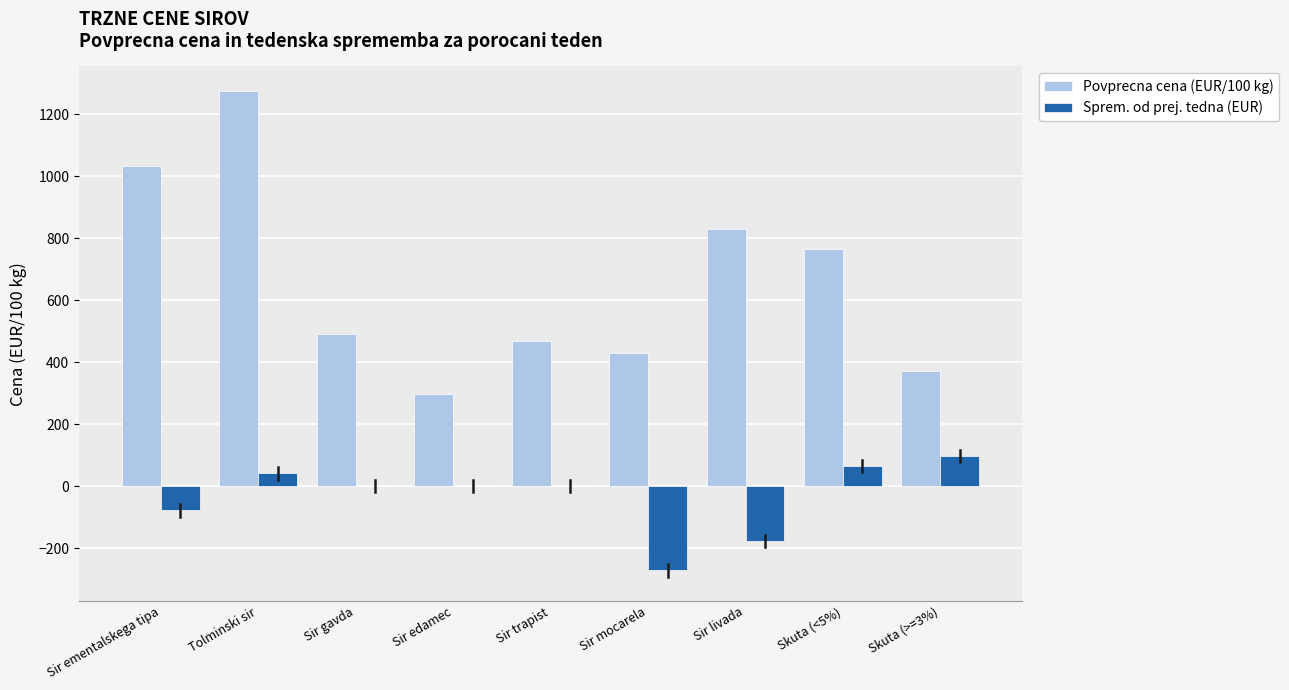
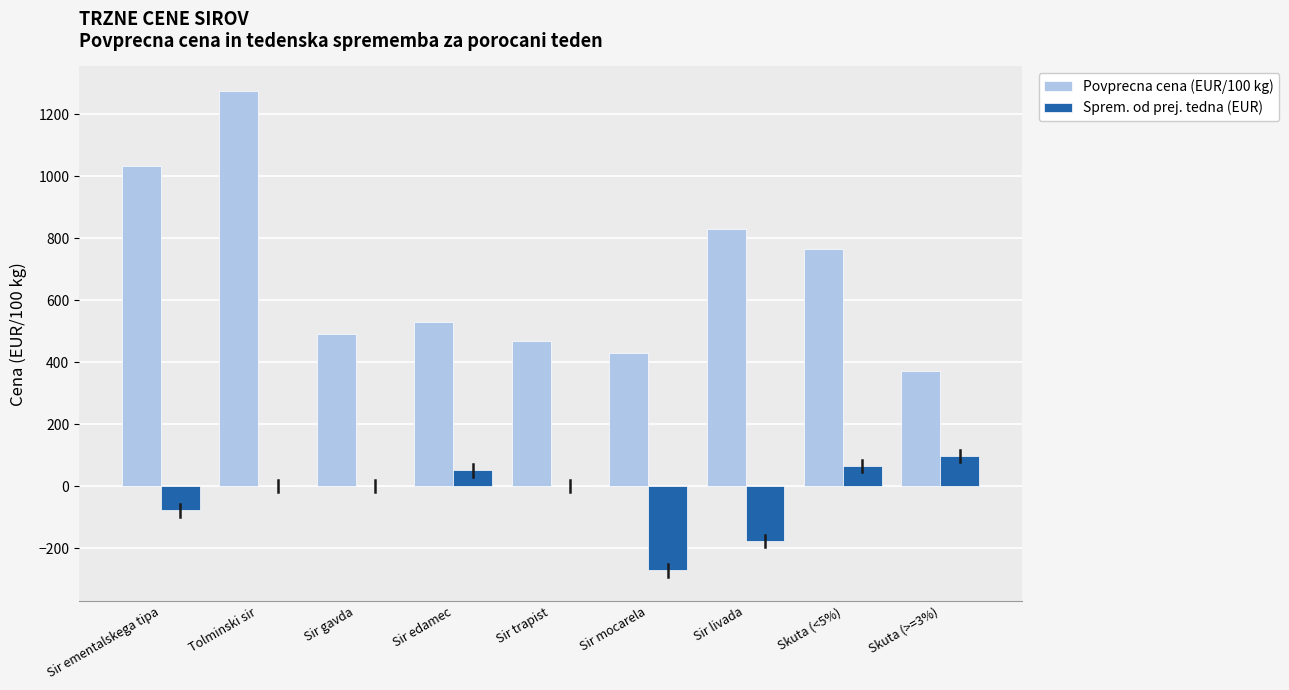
Sprem. od prej. tedna (EUR), Tolminski sir: 40 -> 0
Povprecna cena (EUR/100 kg), Sir edamec: 300 -> 530
Sprem. od prej. tedna (EUR), Sir edamec: 0 -> 50
